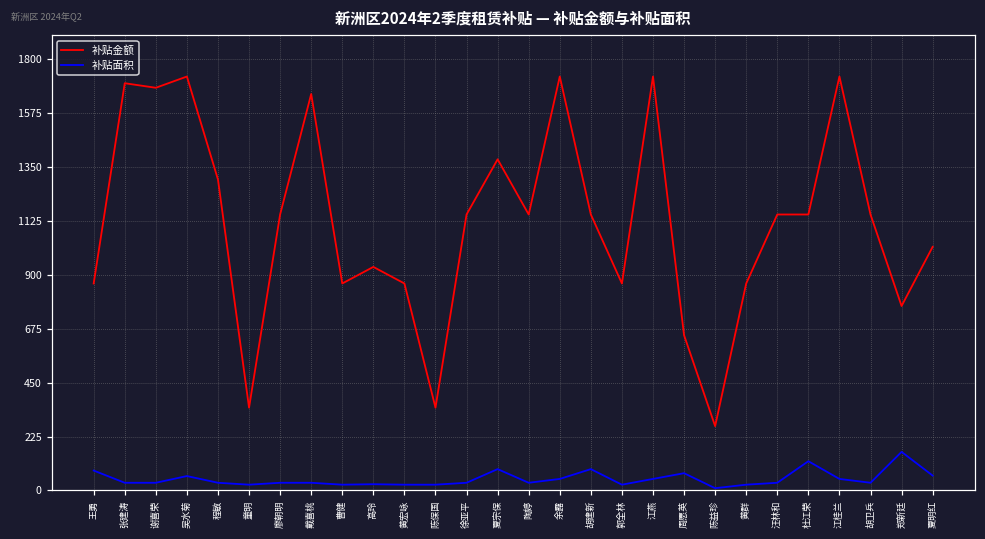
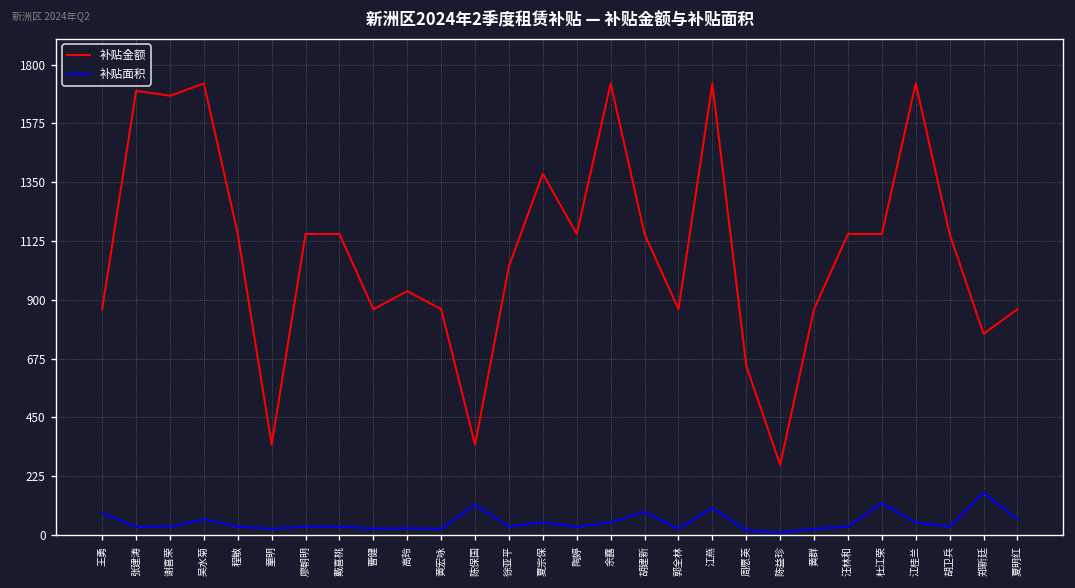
补贴金额, 程敏: 1300 -> 1150
补贴金额, 戴喜桃: 1660 -> 1150
补贴面积, 陈保国: 20 -> 120
补贴金额, 徐亚平: 1150 -> 1030
补贴面积, 夏宗保: 90 -> 50
补贴面积, 江燕: 50 -> 100
补贴面积, 周愿英: 70 -> 20
补贴金额, 夏明红: 1020 -> 860
